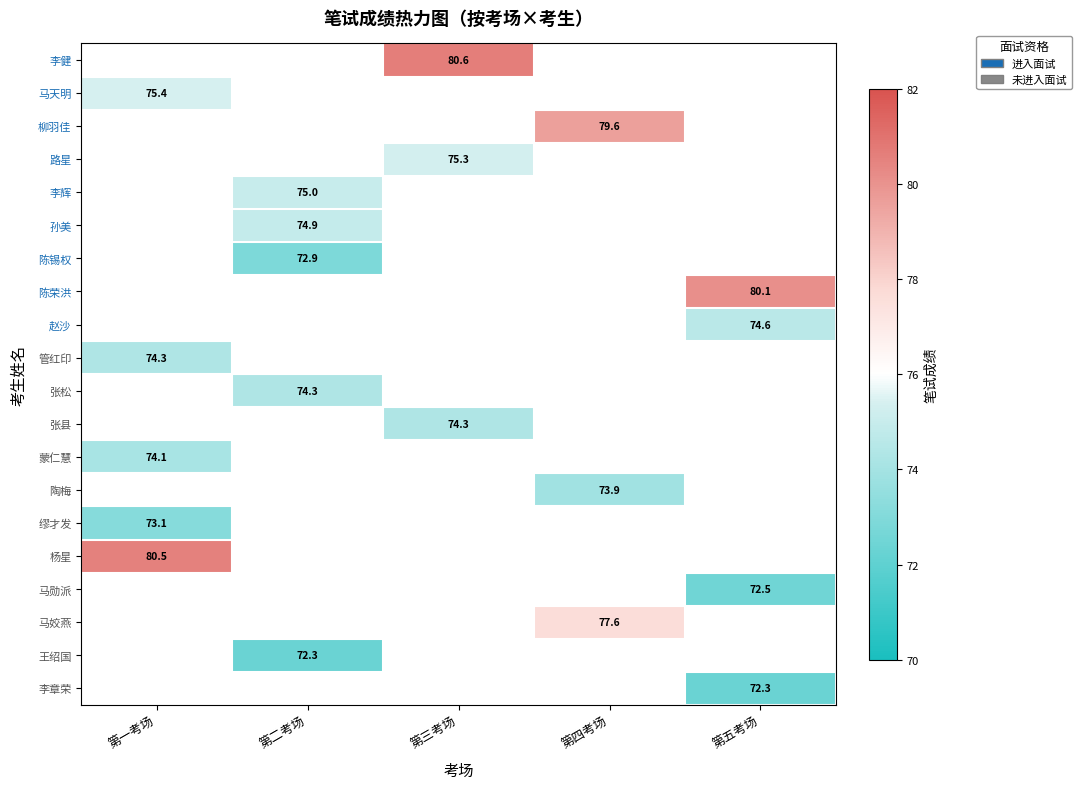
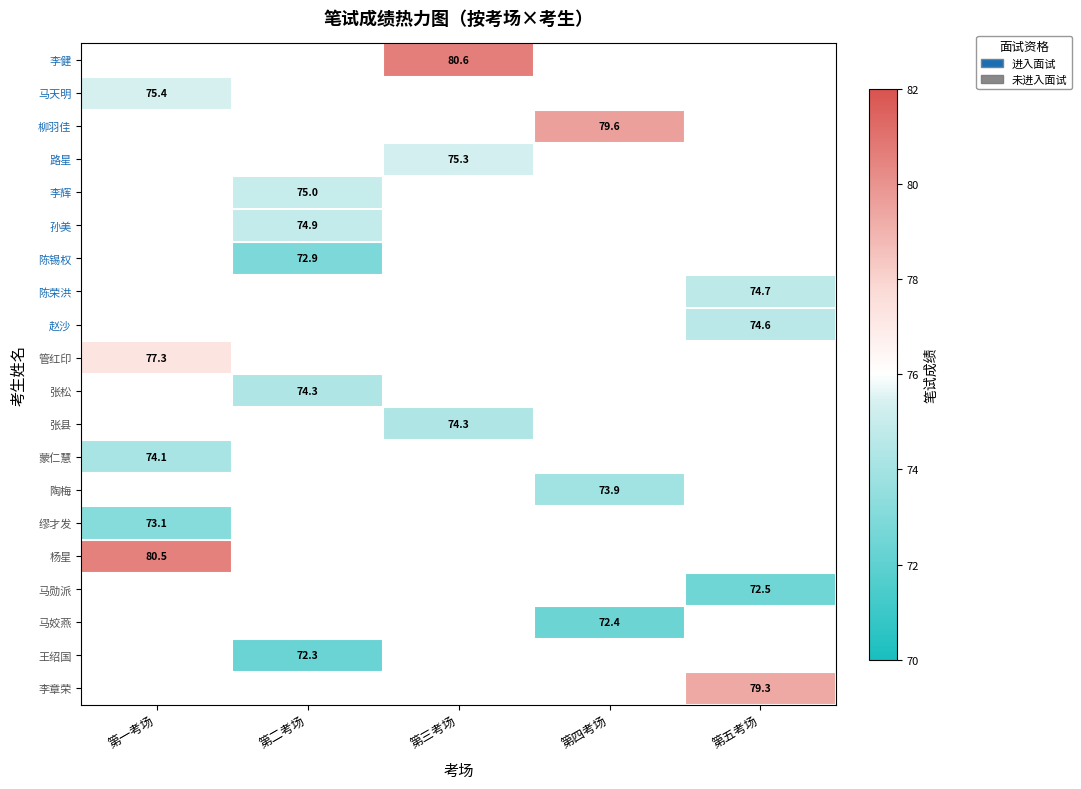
陈荣洪, 第五考场: 80.1 -> 74.7
管红印, 第一考场: 74.3 -> 77.3
马姣燕, 第四考场: 77.6 -> 72.4
李章荣, 第五考场: 72.3 -> 79.3
